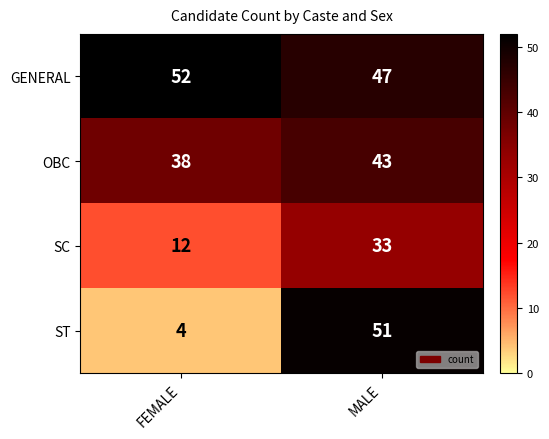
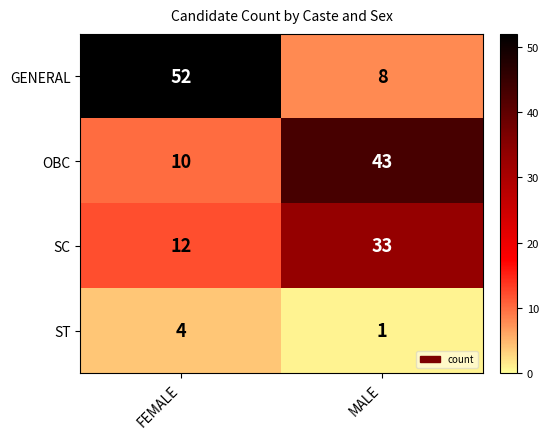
GENERAL, MALE: 47 -> 8
OBC, FEMALE: 38 -> 10
ST, MALE: 51 -> 1
